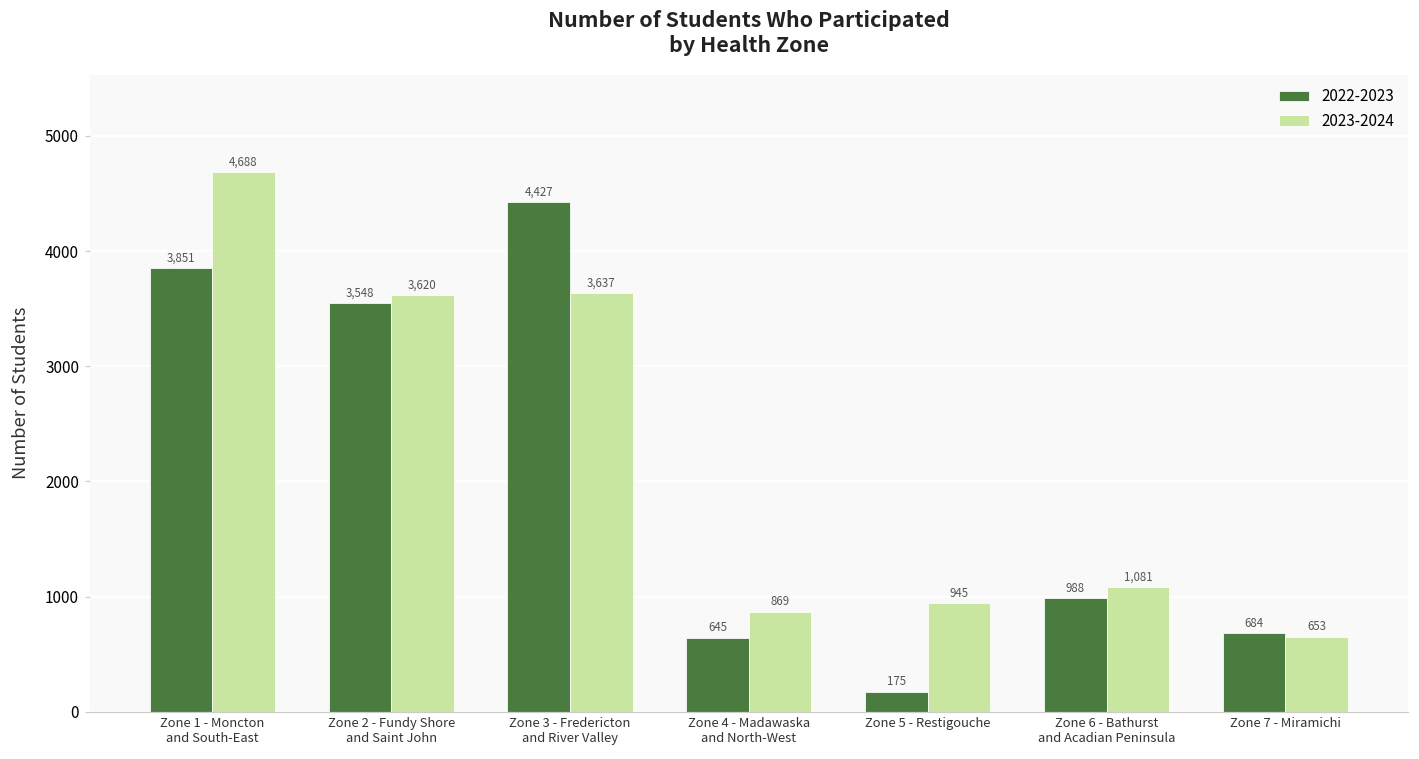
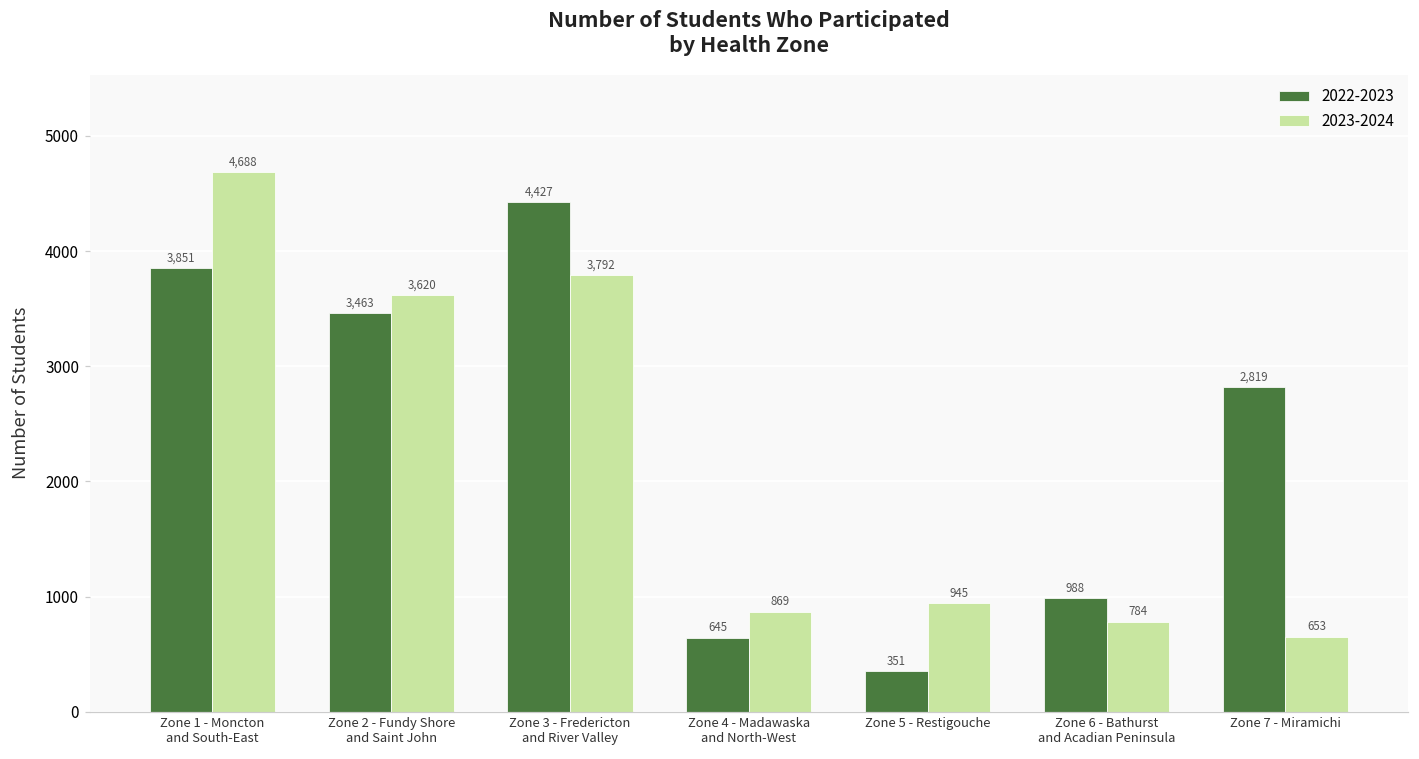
2022-2023, Zone 2 - Fundy Shore and Saint John: 3,548 -> 3,463
2023-2024, Zone 3 - Fredericton and River Valley: 3,637 -> 3,792
2022-2023, Zone 5 - Restigouche: 175 -> 351
2023-2024, Zone 6 - Bathurst and Acadian Peninsula: 1,081 -> 784
2022-2023, Zone 7 - Miramichi: 684 -> 2,819
